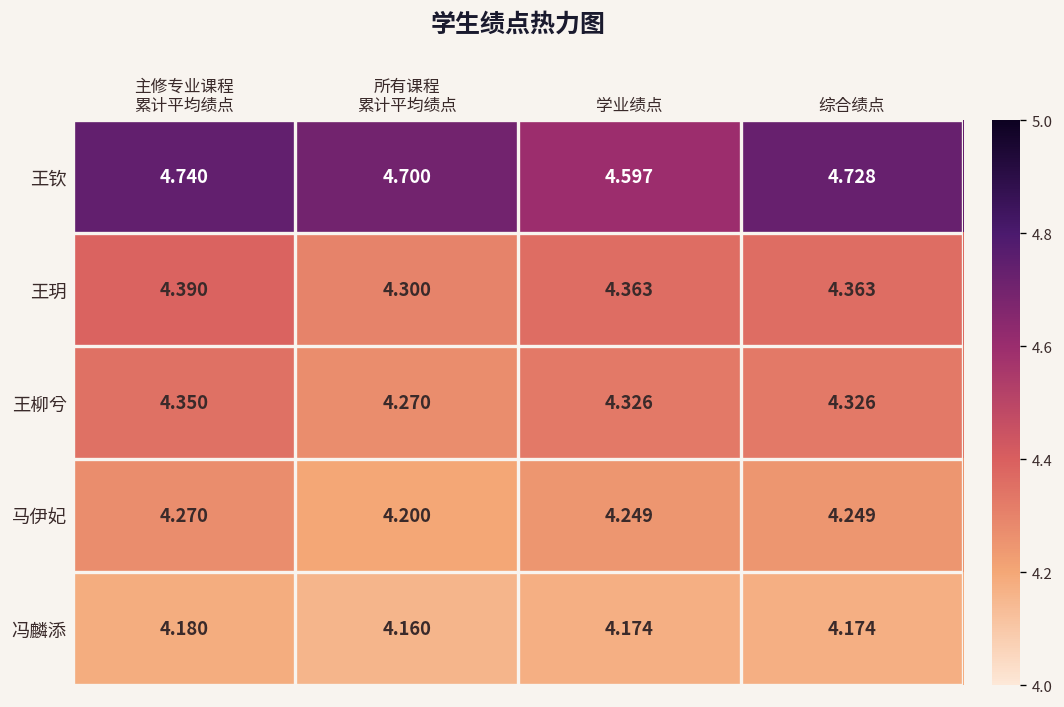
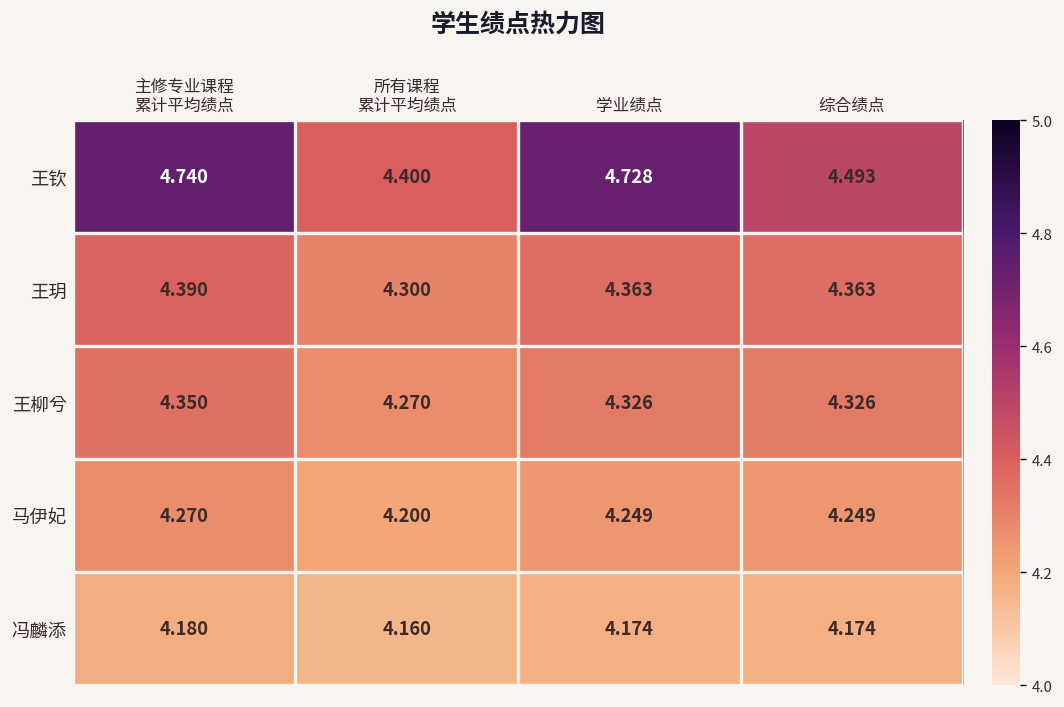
王钦, 所有课程 累计平均绩点: 4.700 -> 4.400
王钦, 学业绩点: 4.597 -> 4.728
王钦, 综合绩点: 4.728 -> 4.493
